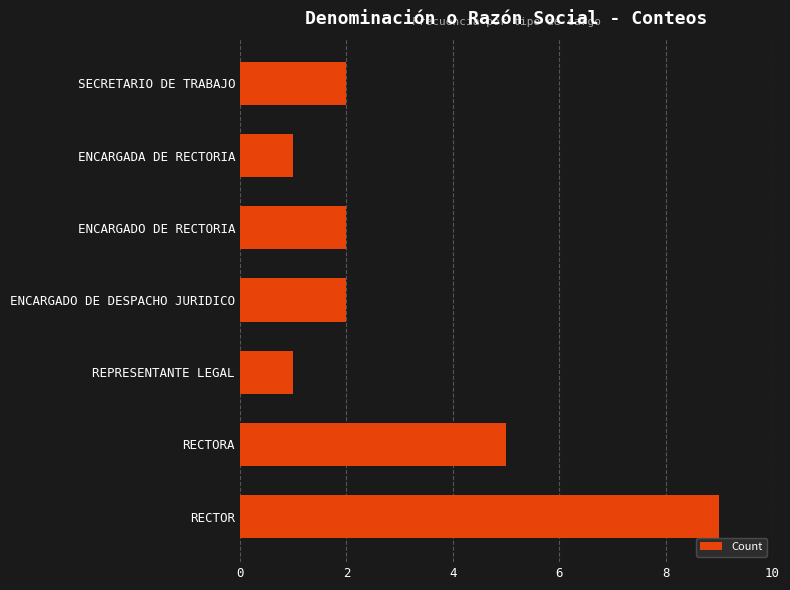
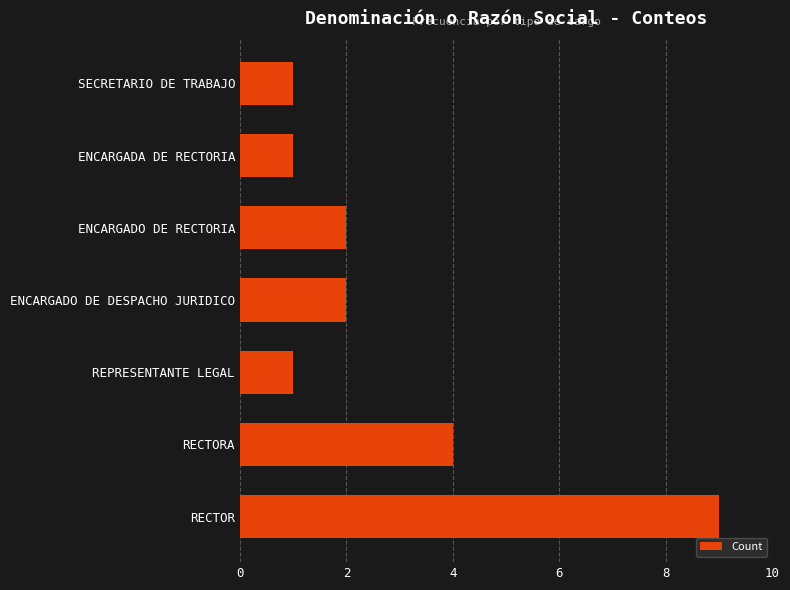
SECRETARIO DE TRABAJO: 2 -> 1
RECTORA: 5 -> 4
